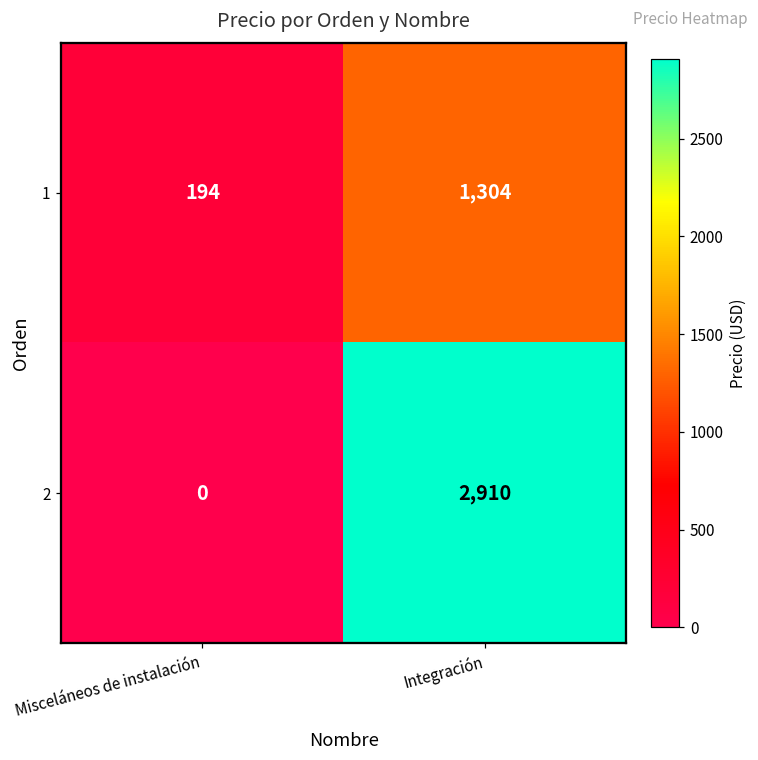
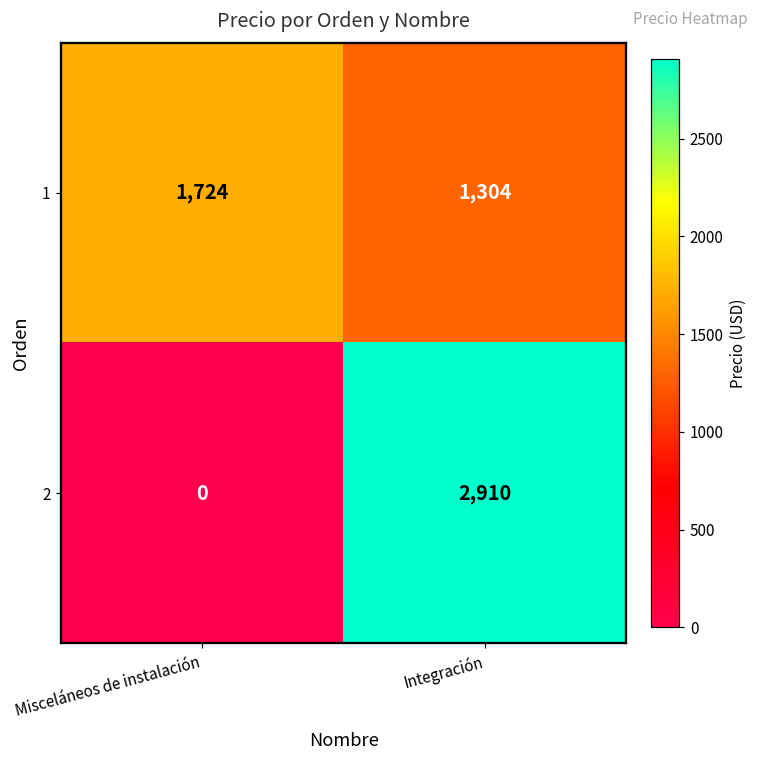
1, Misceláneos de instalación: 194 -> 1,724
